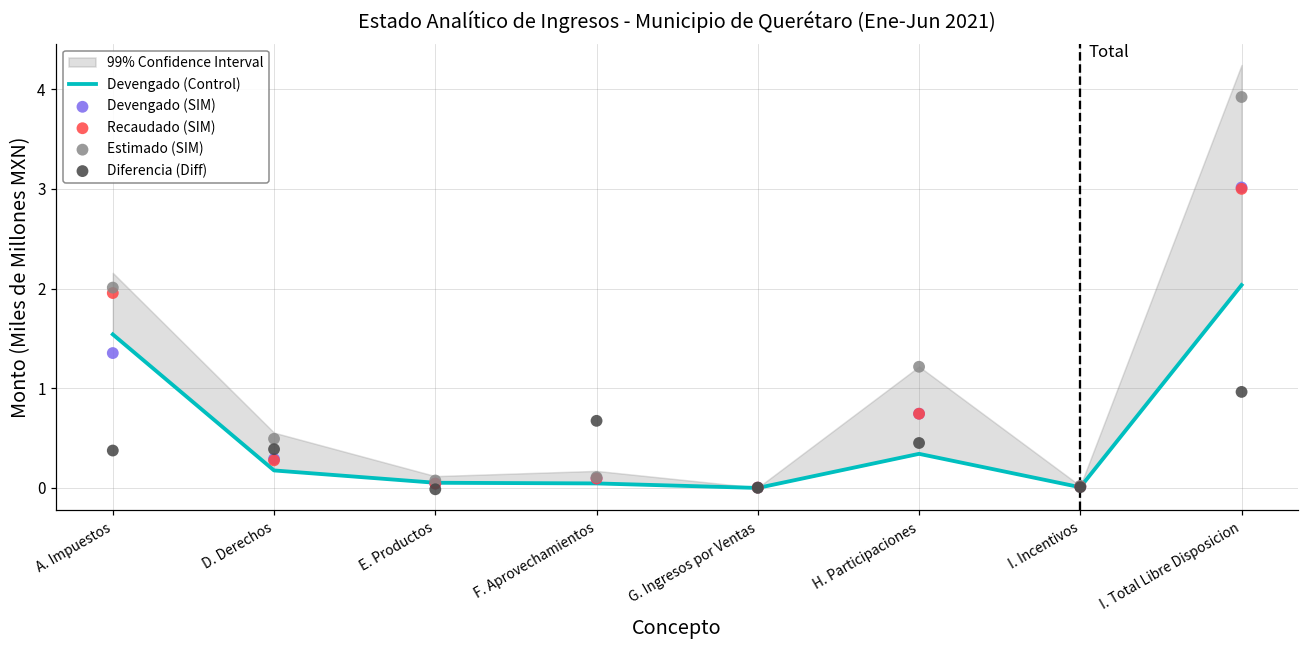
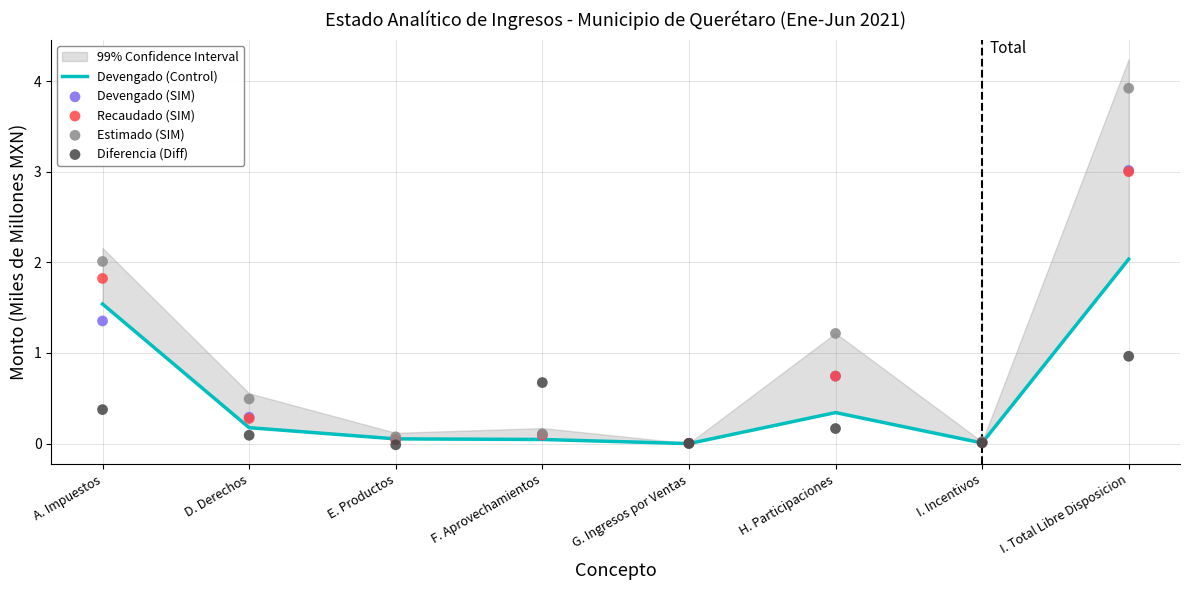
Recaudado (SIM), A. Impuestos: 2.0 -> 1.8
Diferencia (Diff), D. Derechos: 0.4 -> 0.1
Diferencia (Diff), H. Participaciones: 0.5 -> 0.2
